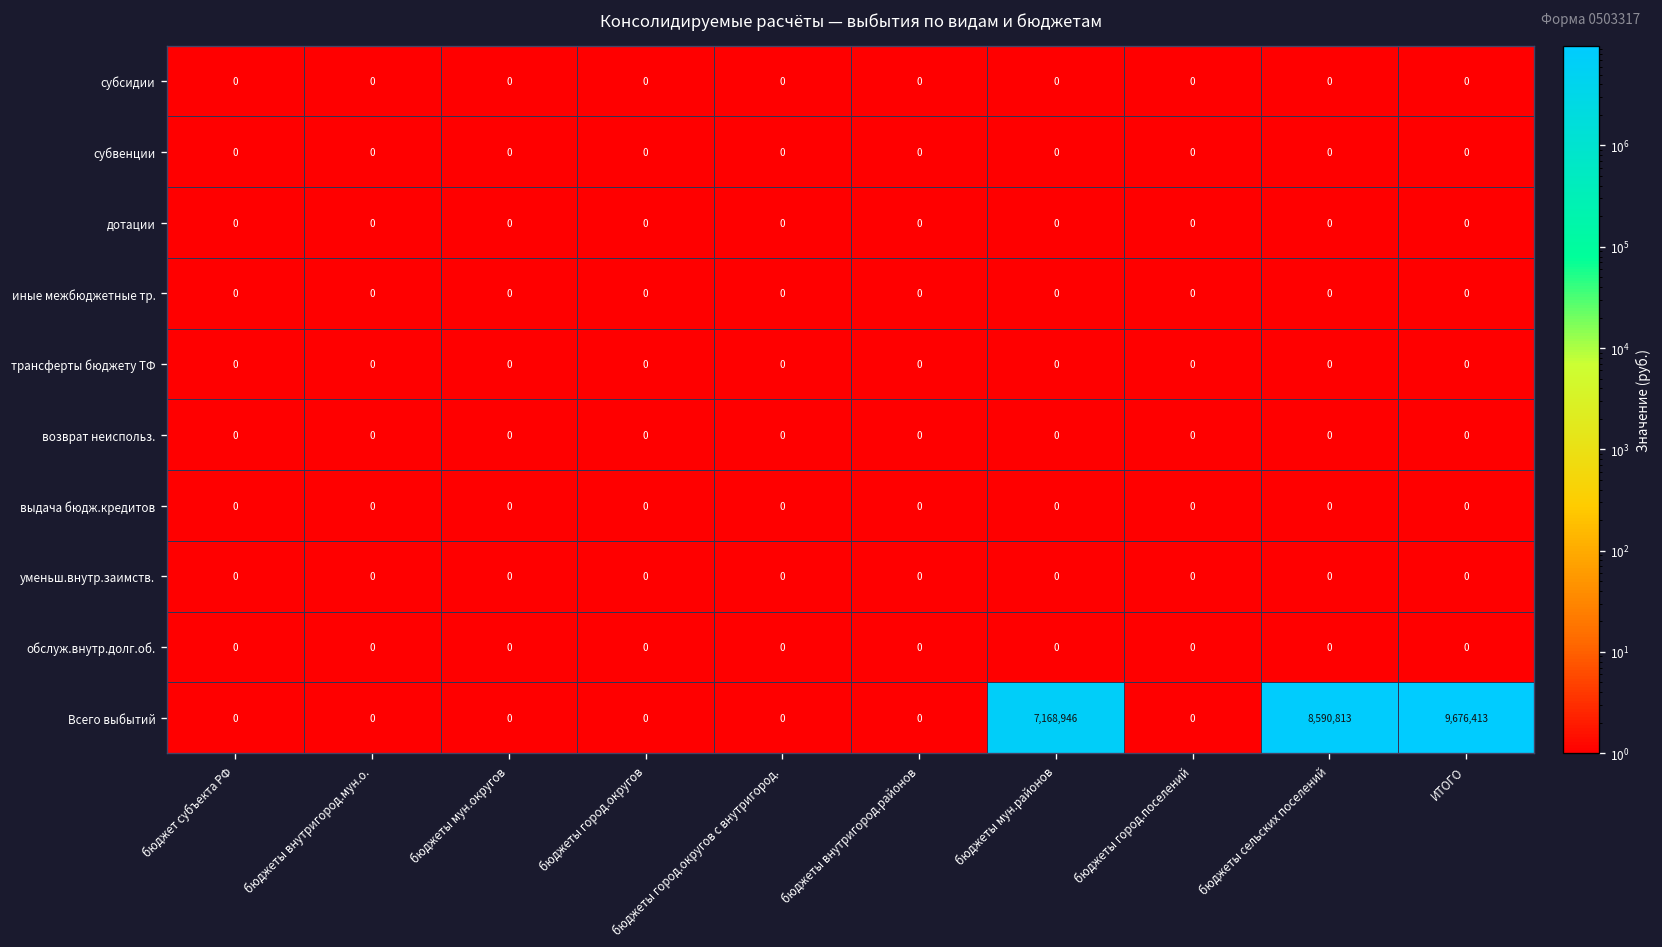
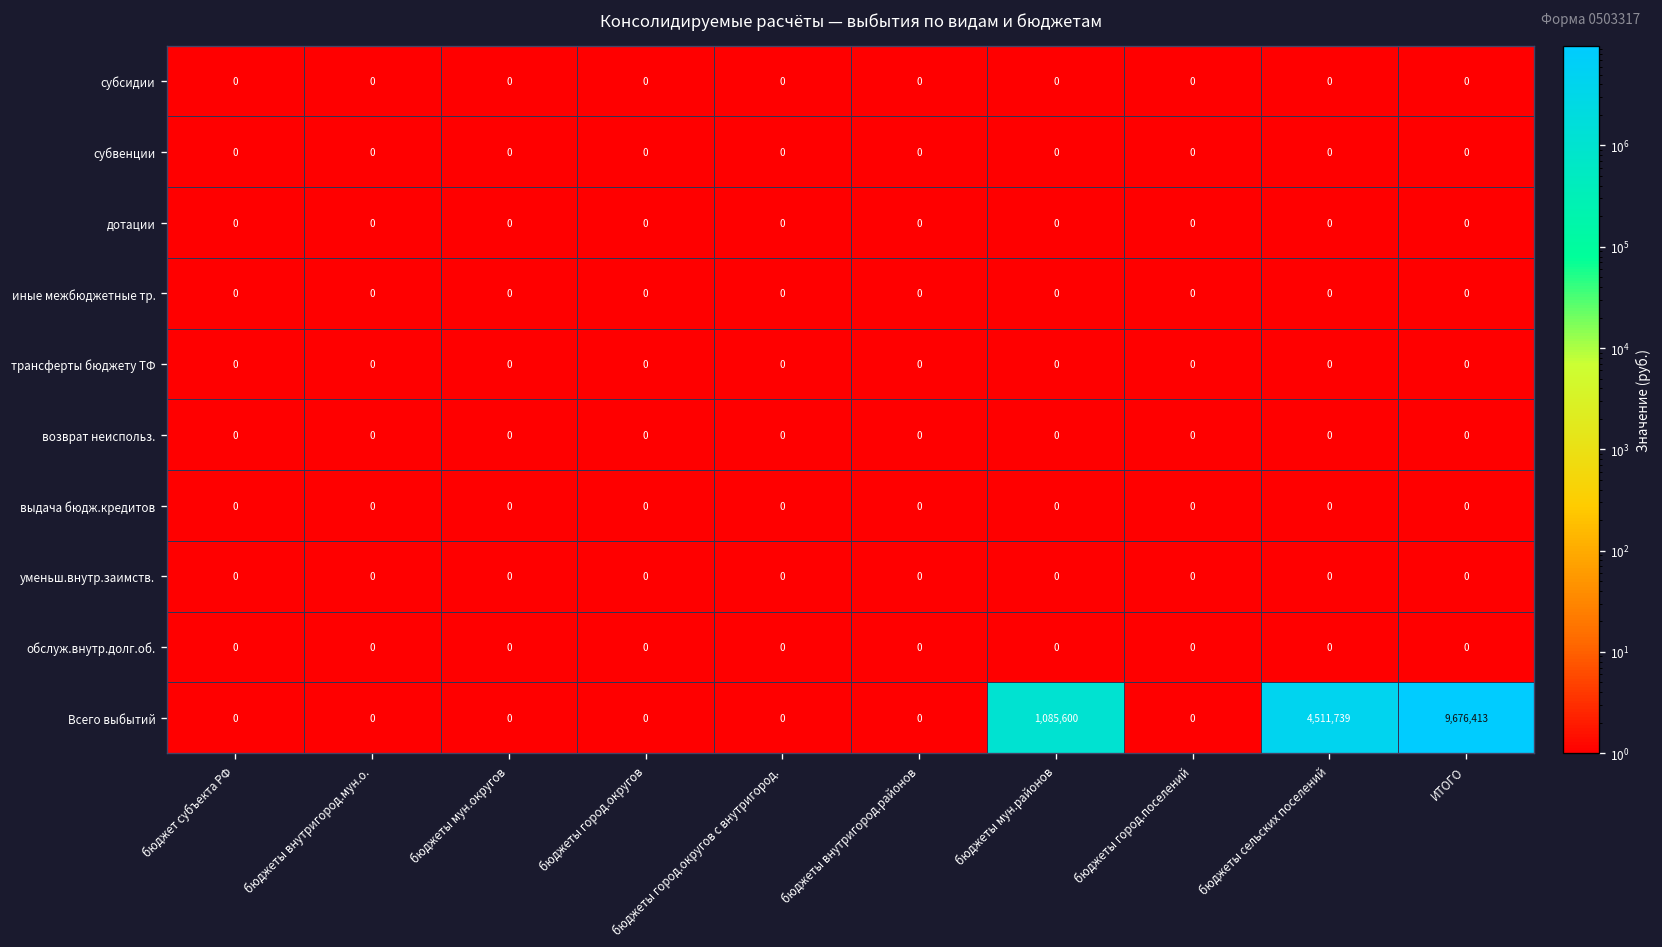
Всего выбытий, бюджеты мун.районов: 7,168,946 -> 1,085,600
Всего выбытий, бюджеты сельских поселений: 8,590,813 -> 4,511,739
